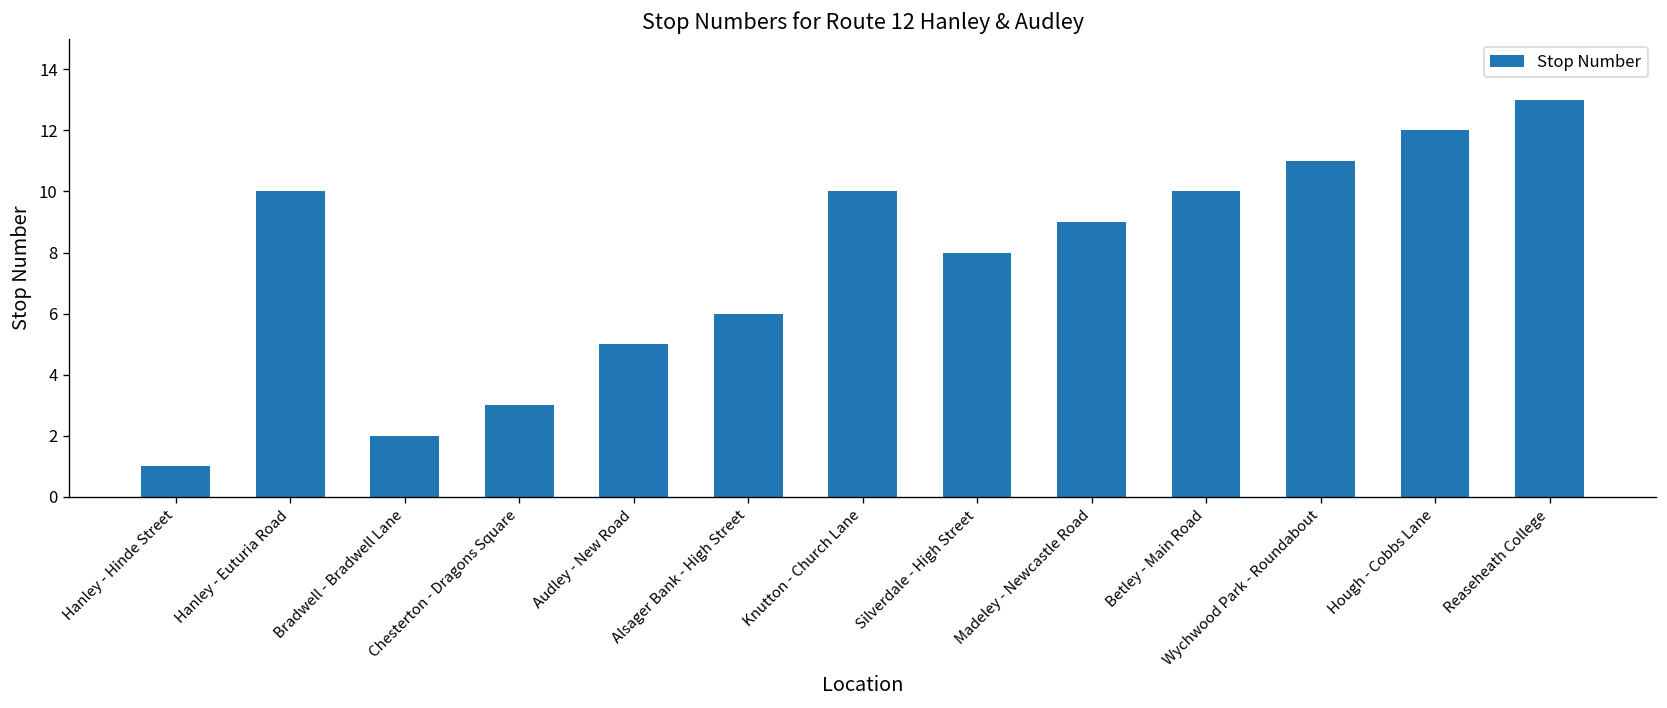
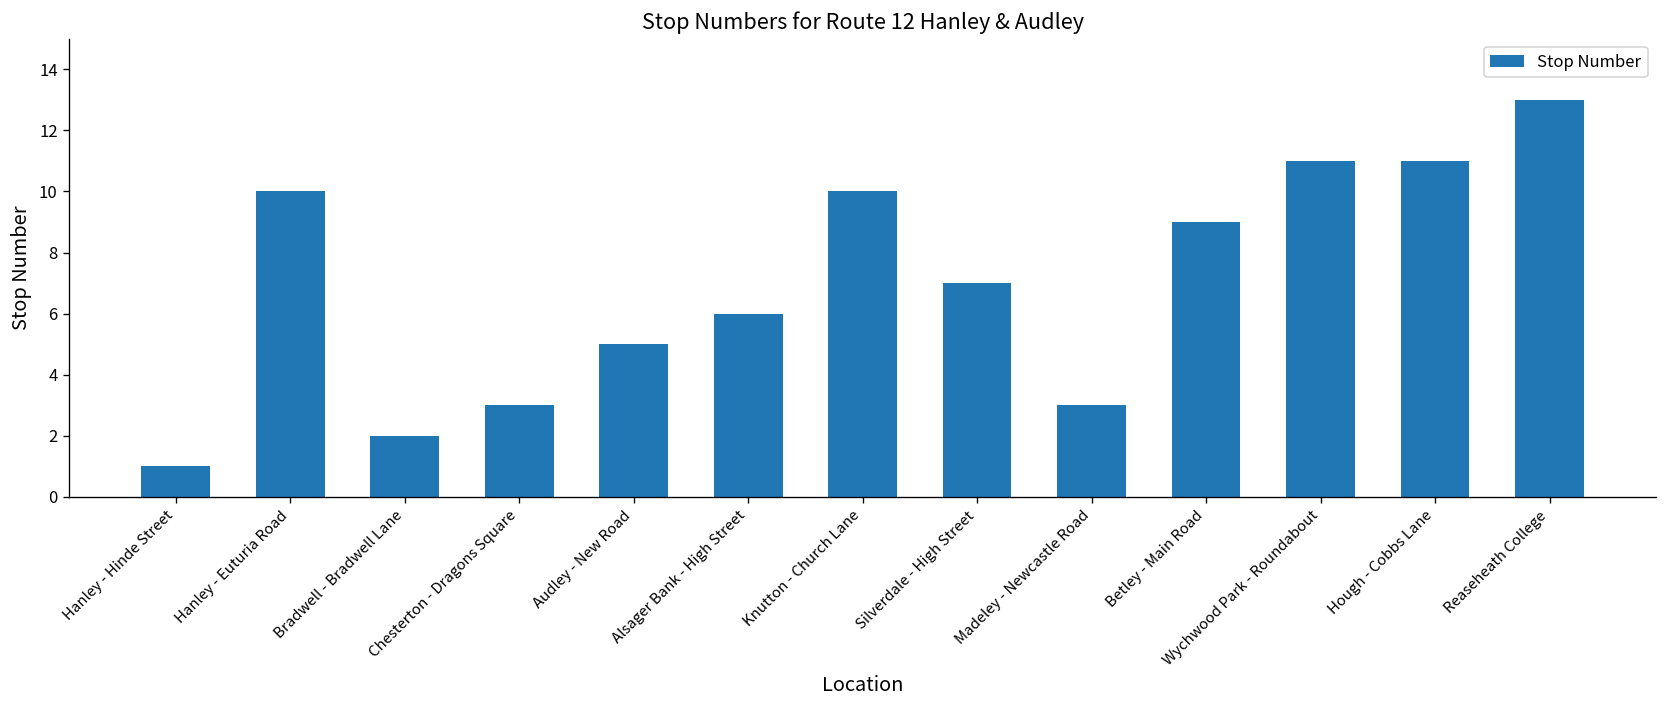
Silverdale - High Street: 8 -> 7
Madeley - Newcastle Road: 9 -> 3
Betley - Main Road: 10 -> 9
Hough - Cobbs Lane: 12 -> 11
